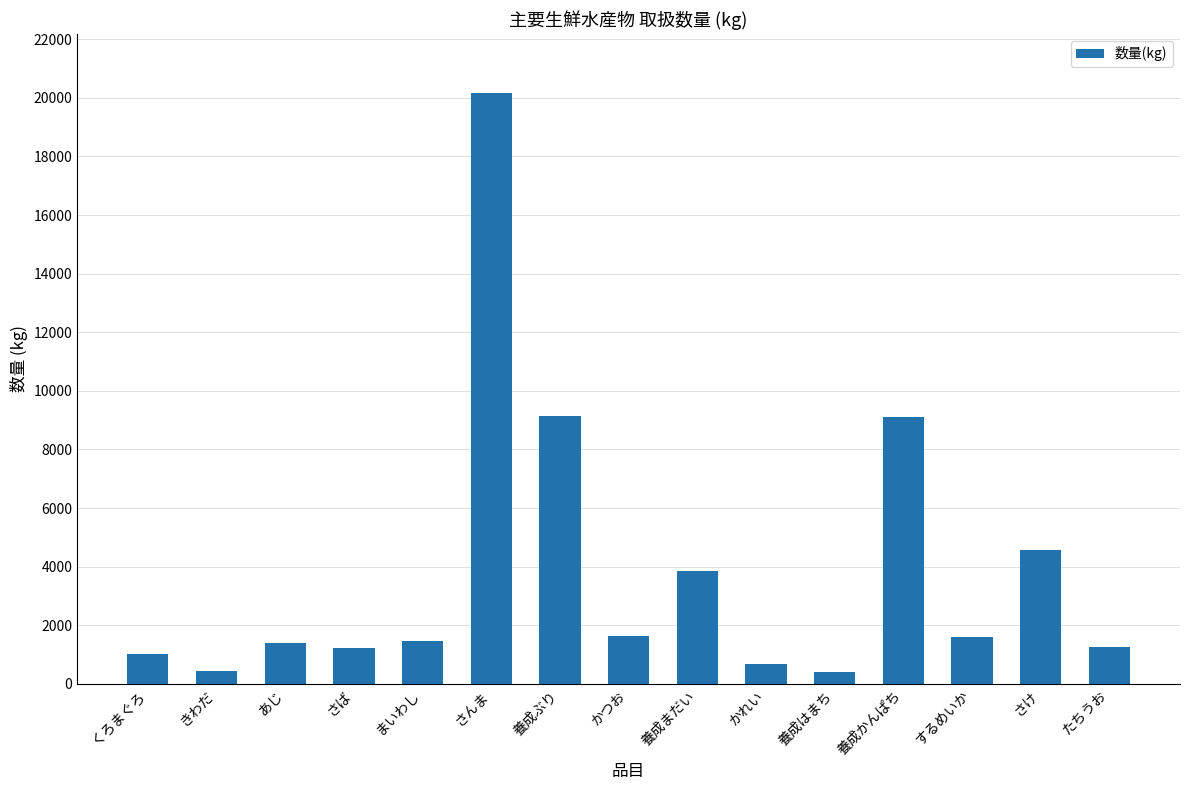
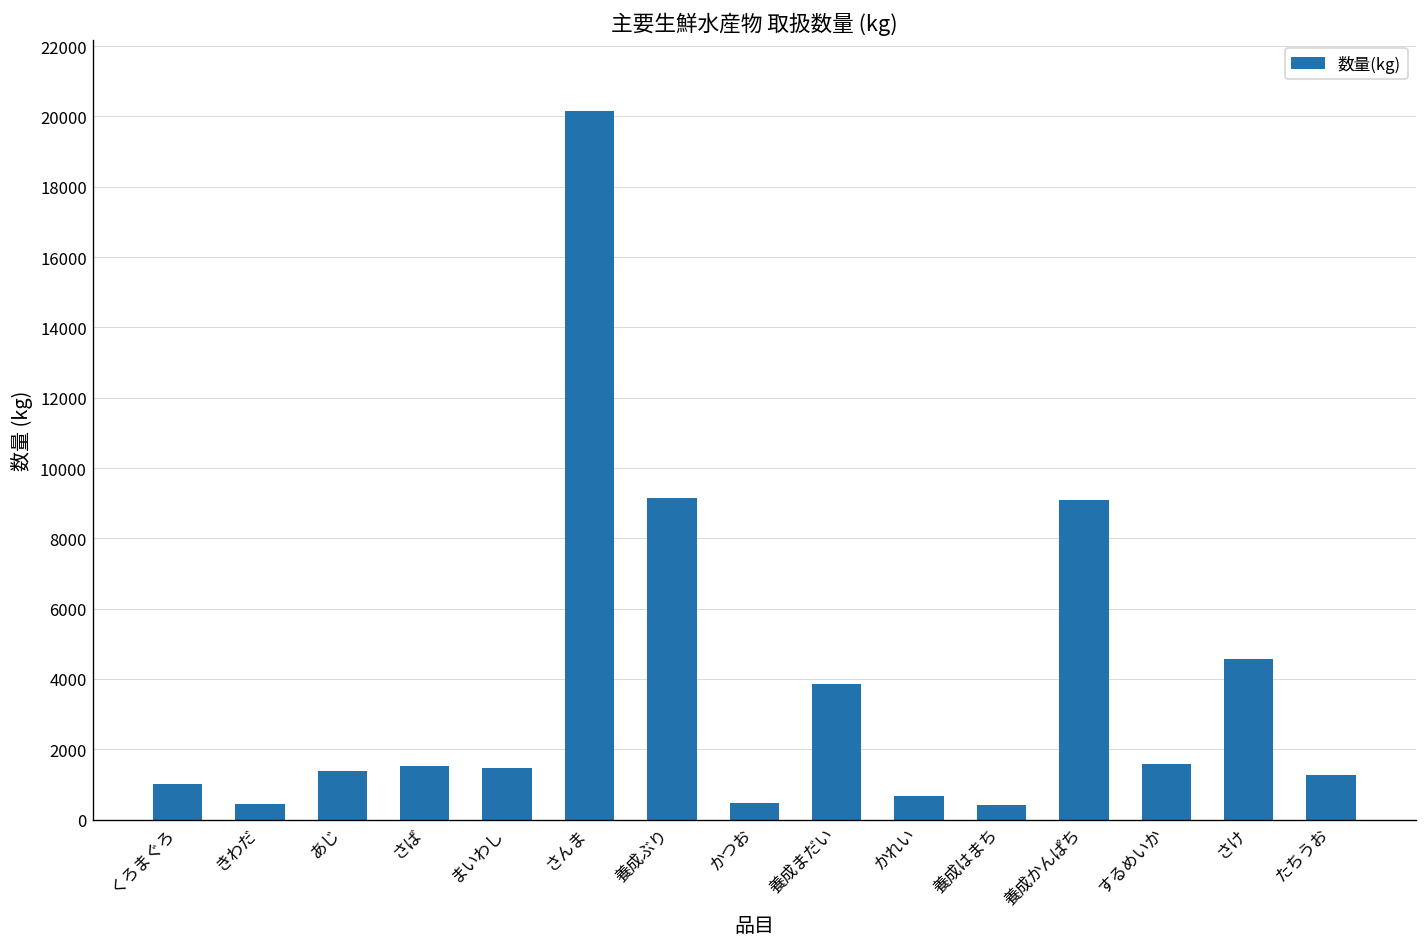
さば: 1200 -> 1500
かつお: 1600 -> 500
